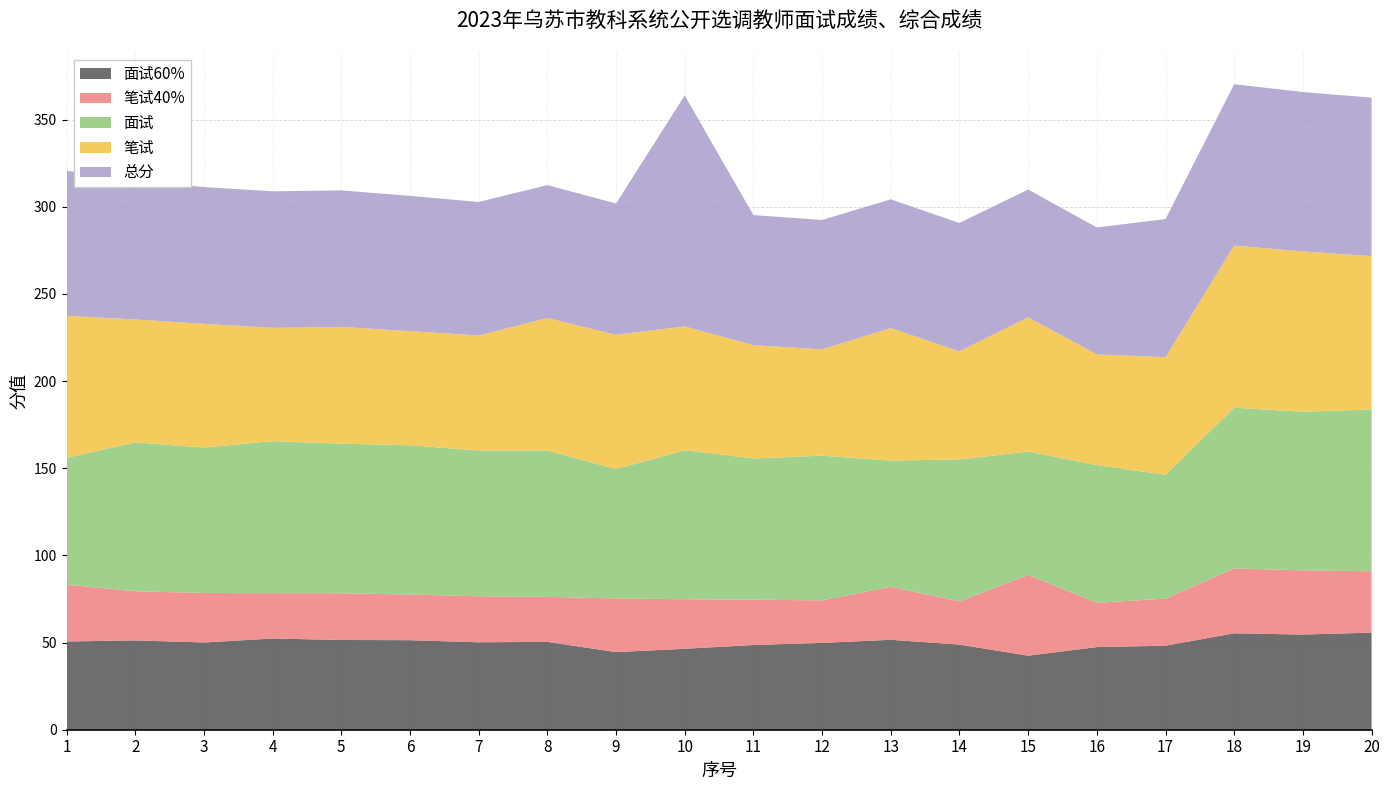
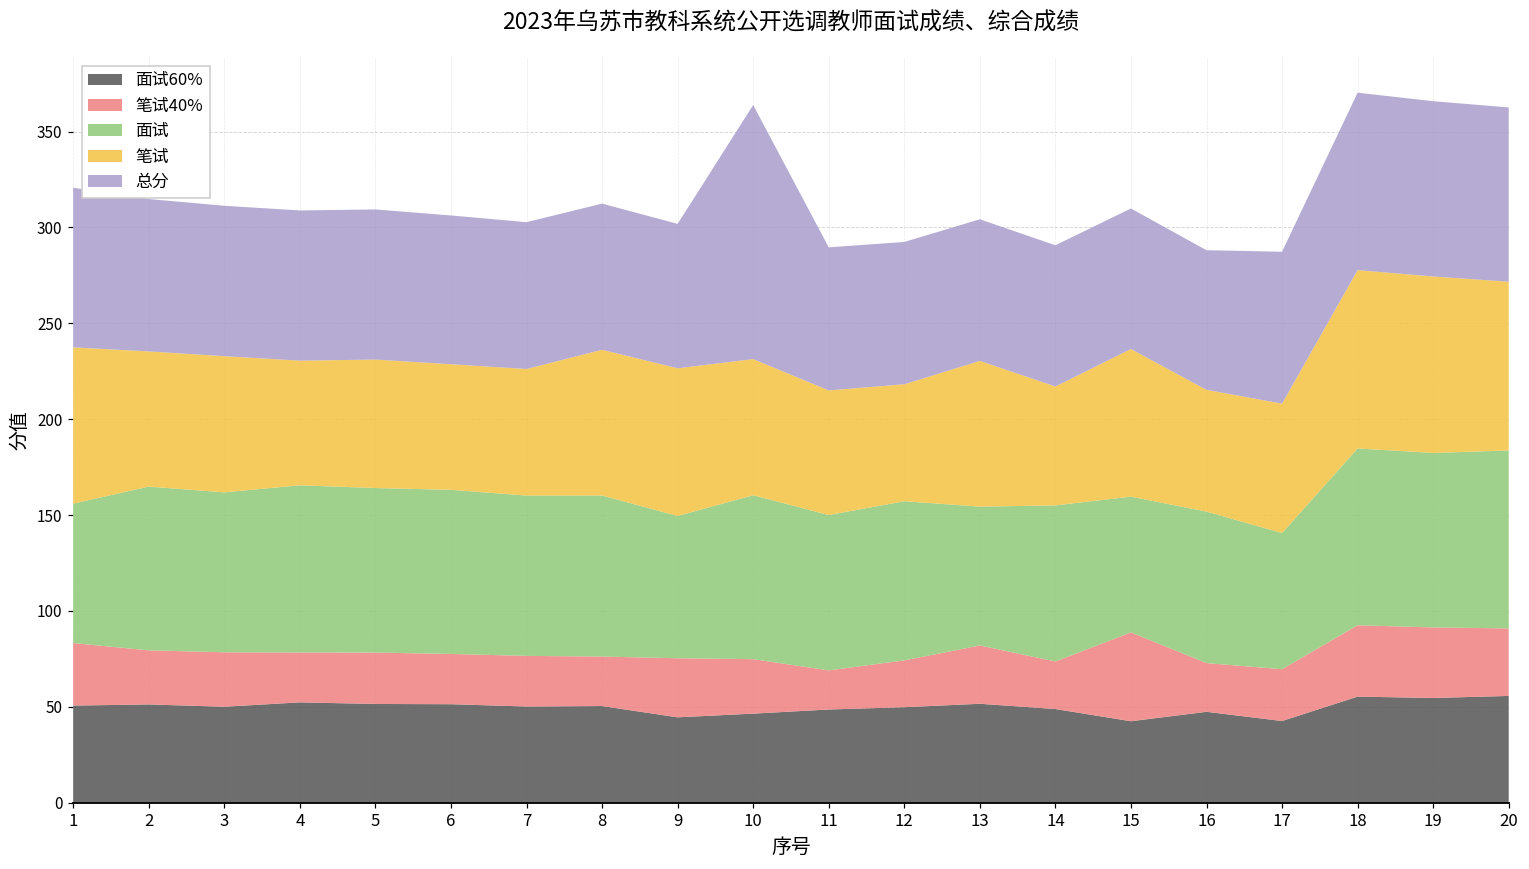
笔试40%, 11: 26 -> 20
面试60%, 17: 48 -> 43
